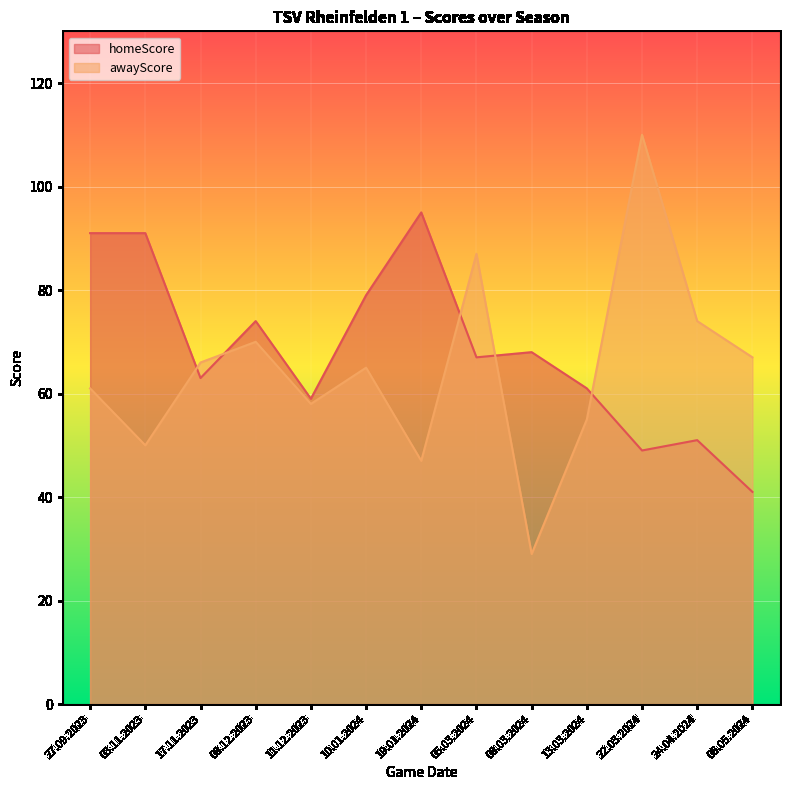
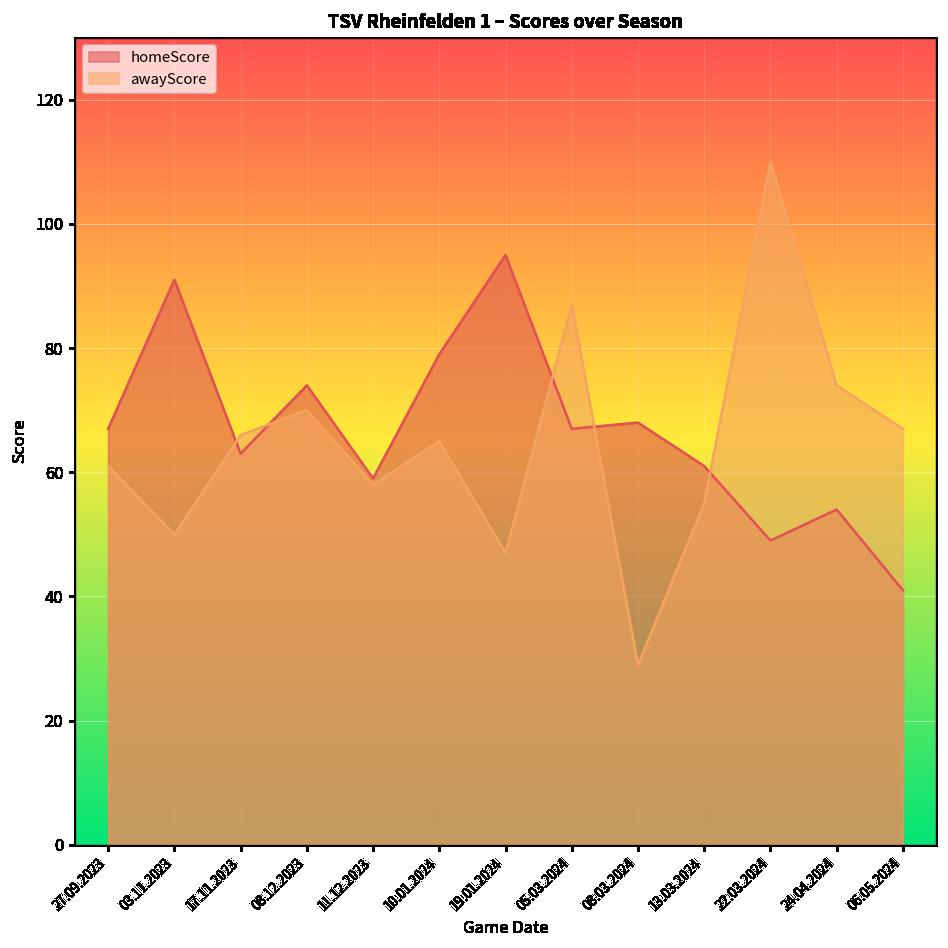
homeScore, 27.09.2023: 91 -> 67
homeScore, 24.04.2024: 51 -> 54
